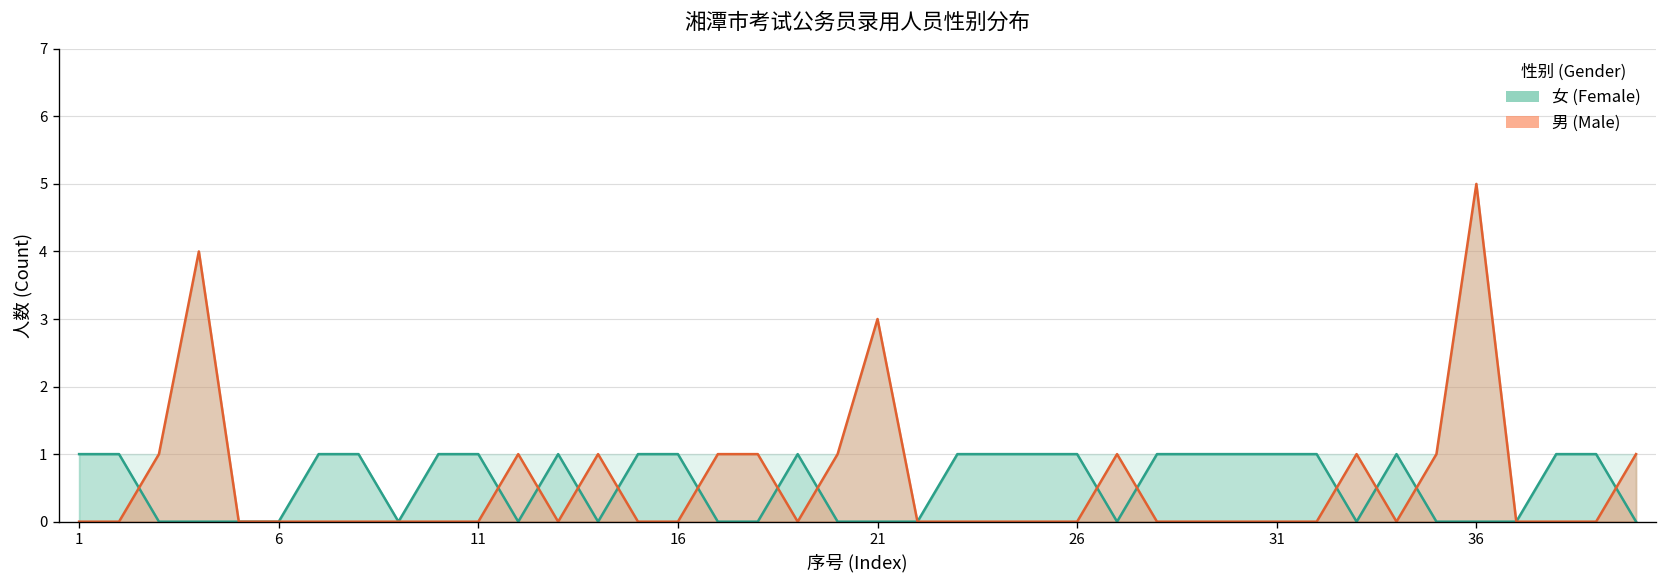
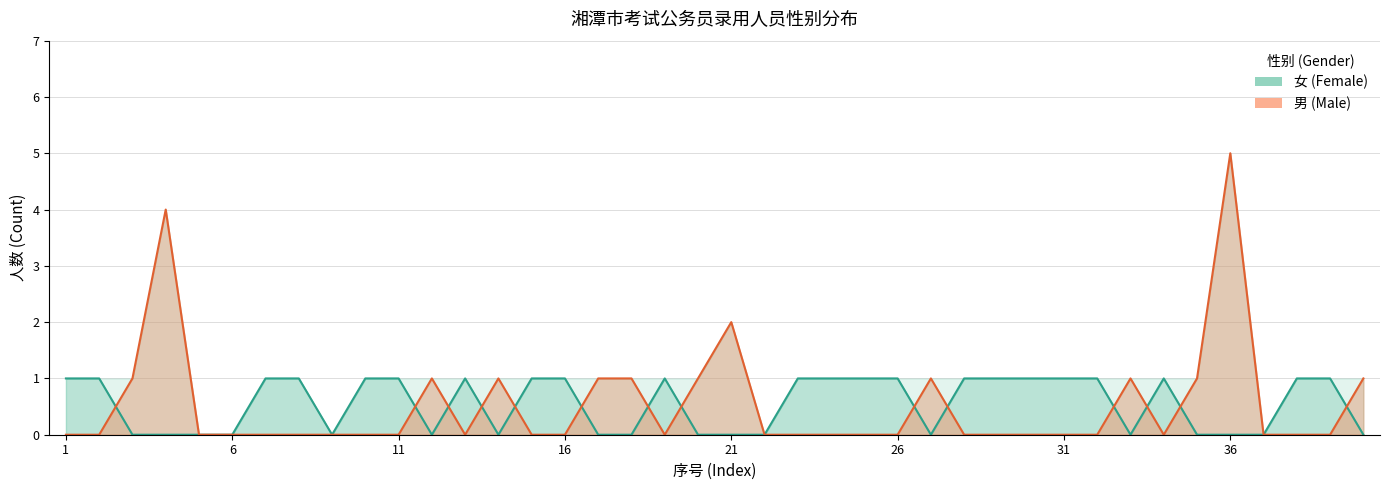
男 (Male), 21: 3 -> 2
